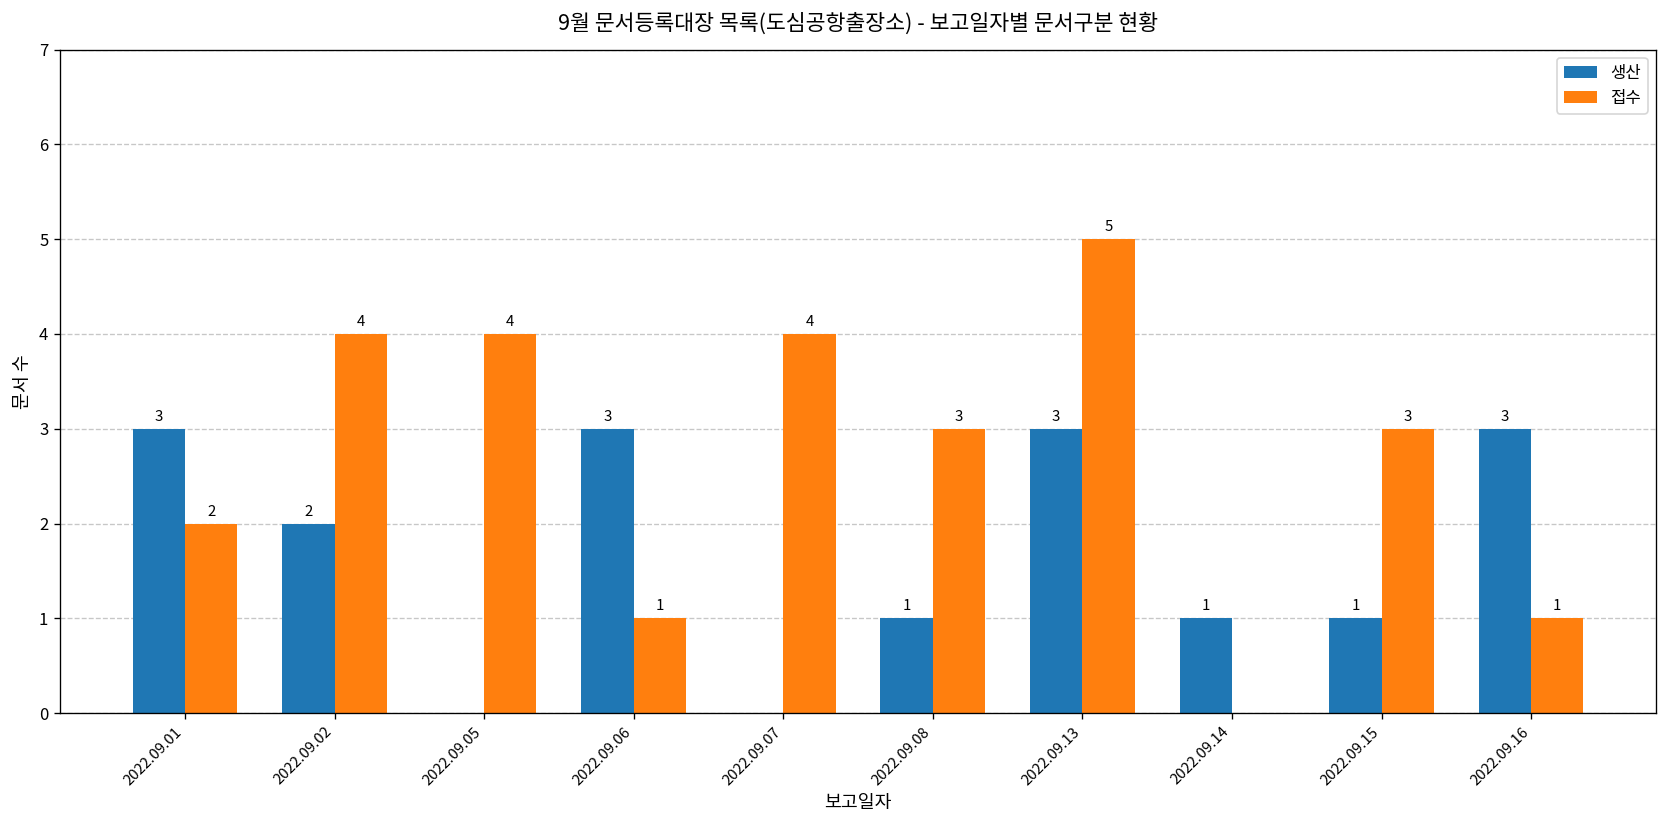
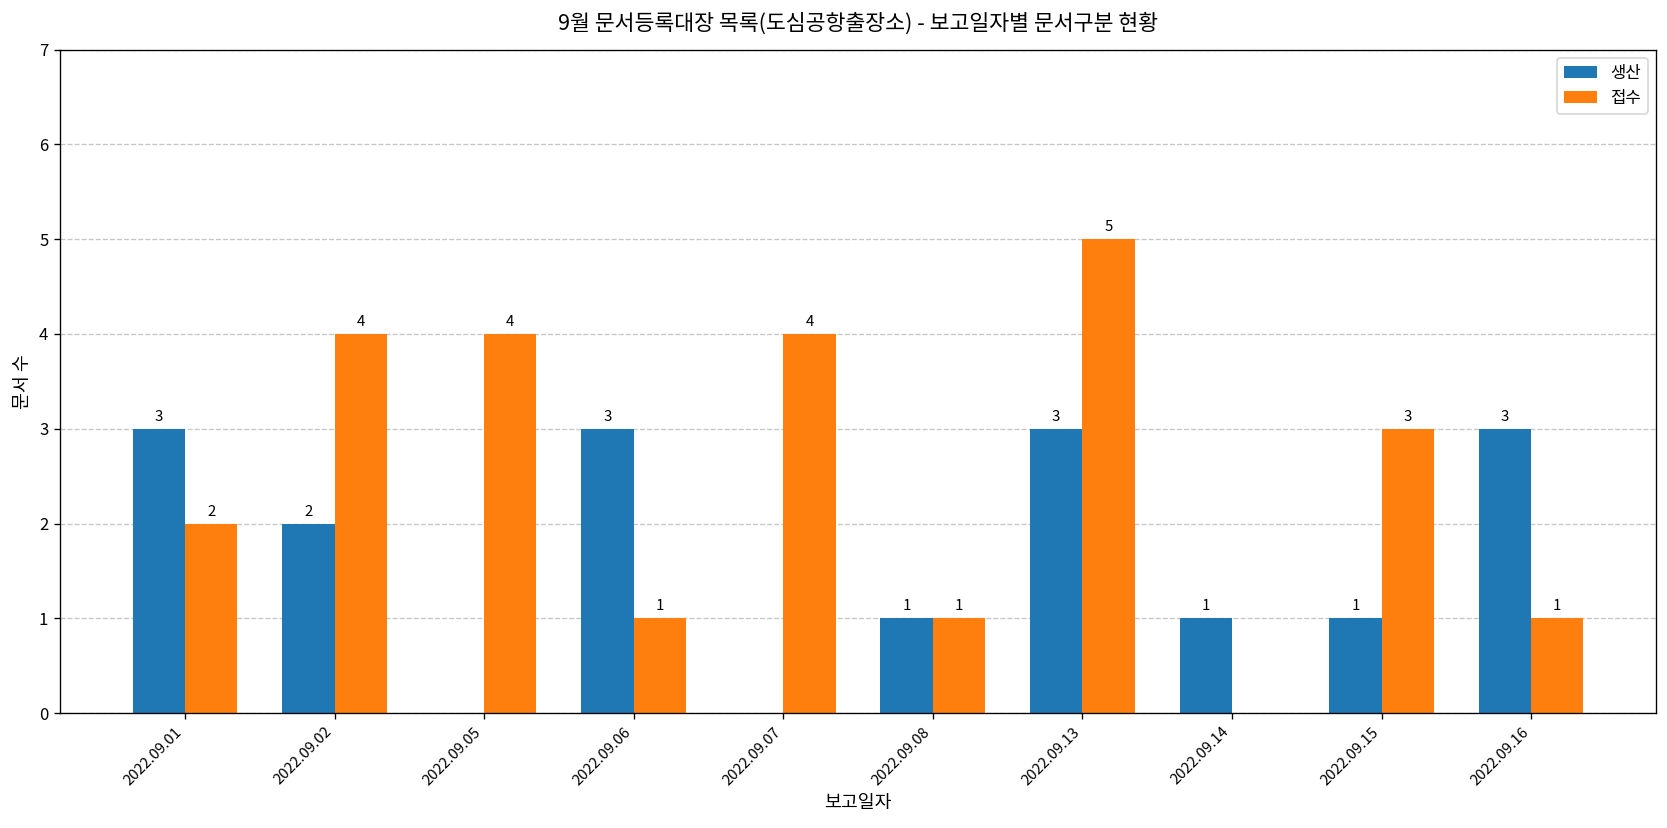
접수, 2022.09.08: 3 -> 1
